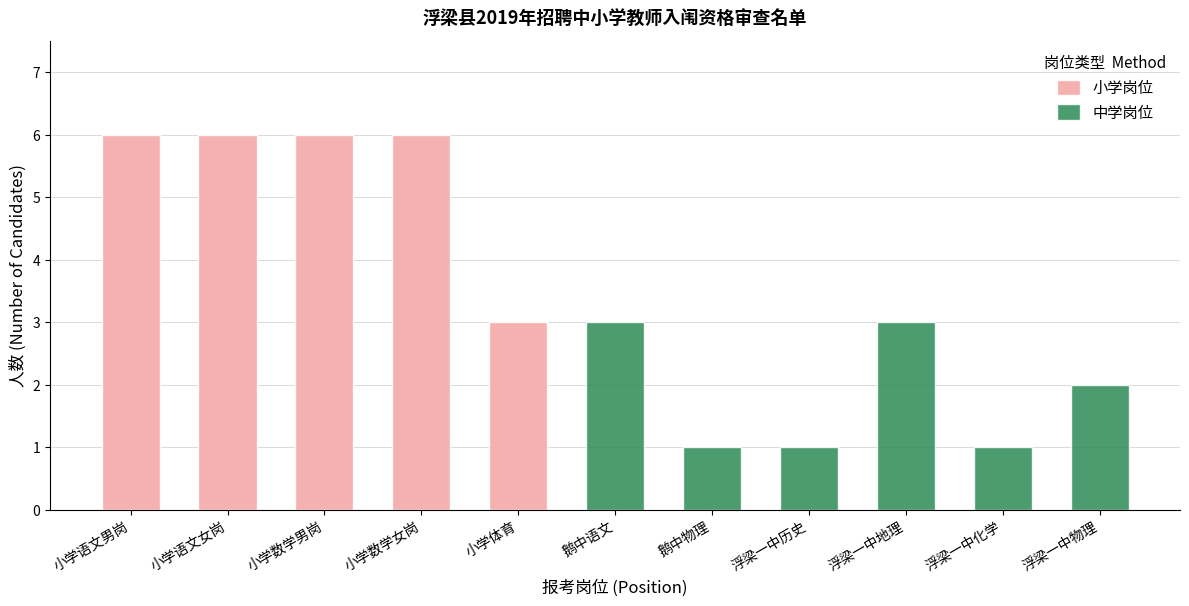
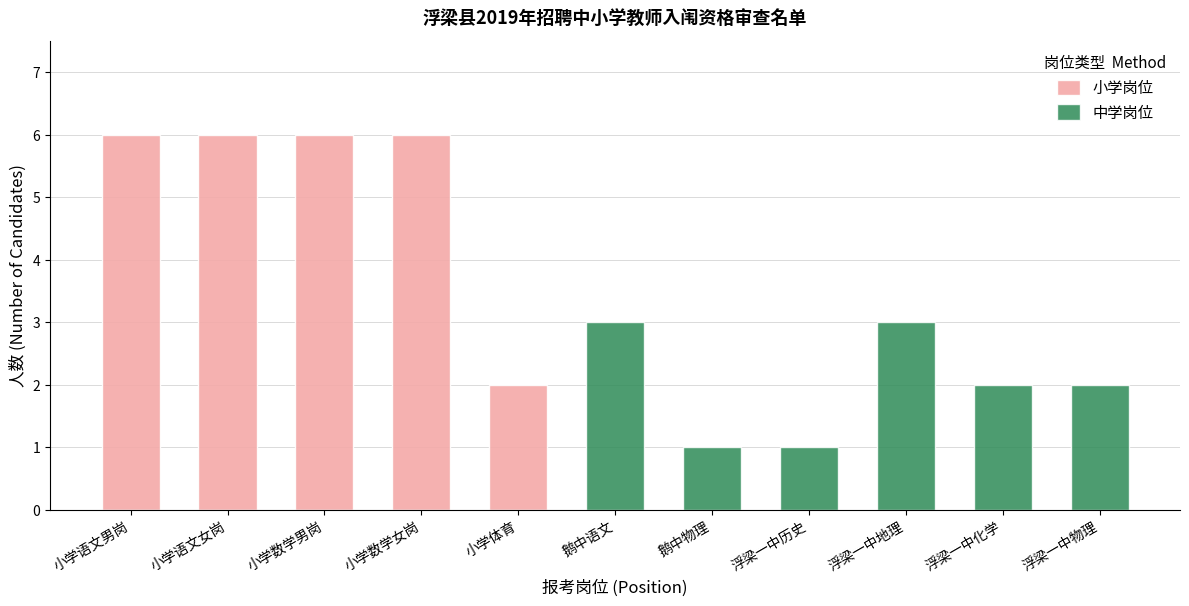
小学岗位, 小学体育: 3 -> 2
中学岗位, 浮梁一中化学: 1 -> 2
